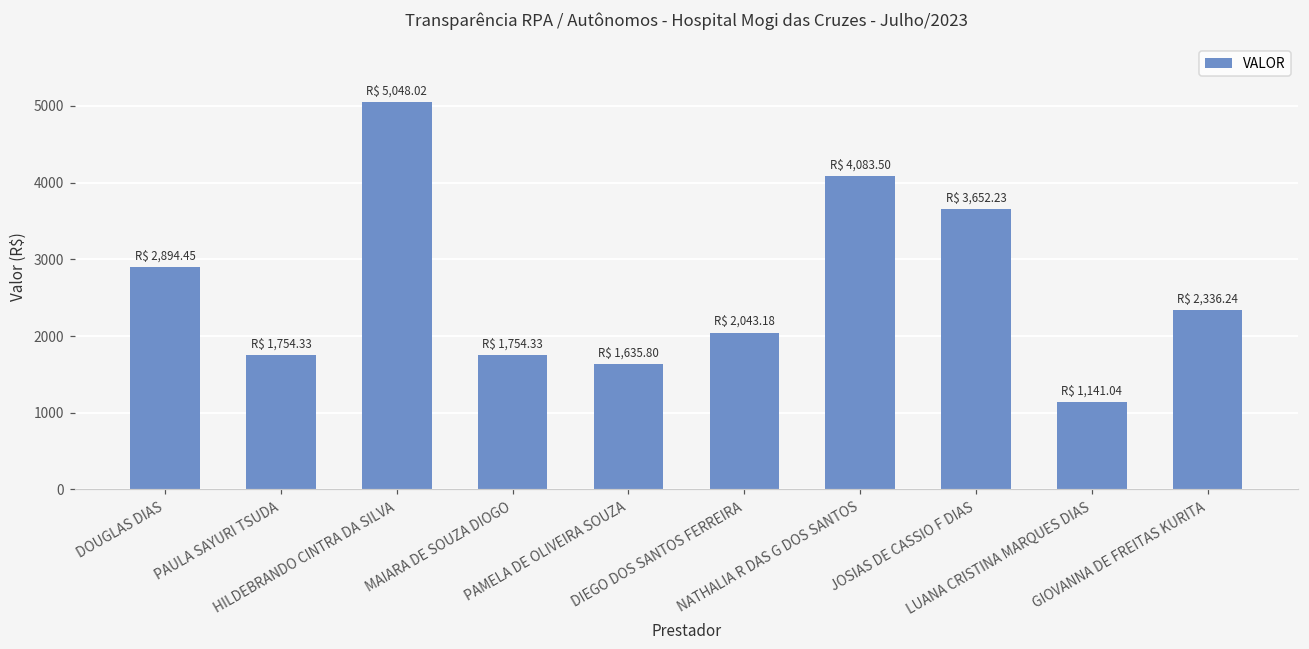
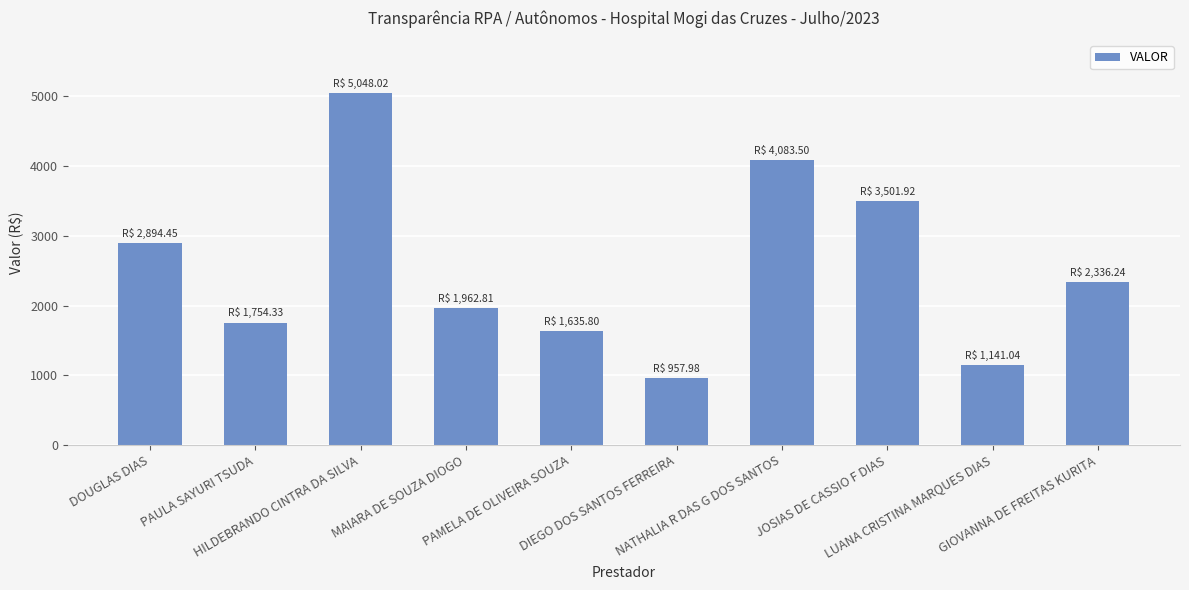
MAIARA DE SOUZA DIOGO: 1,754.33 -> 1,962.81
DIEGO DOS SANTOS FERREIRA: 2,043.18 -> 957.98
JOSIAS DE CASSIO F DIAS: 3,652.23 -> 3,501.92
